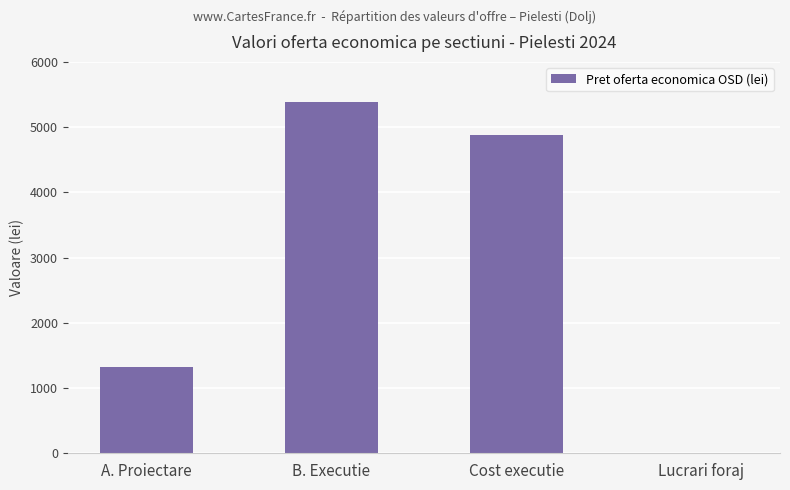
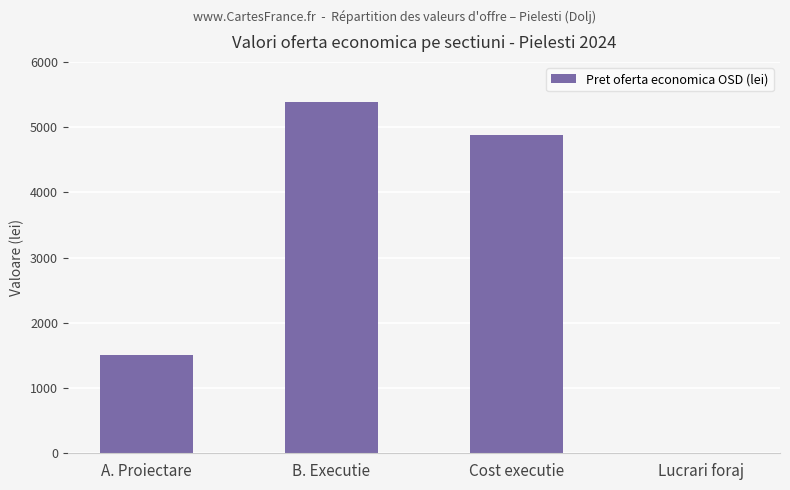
A. Proiectare: 1300 -> 1500
